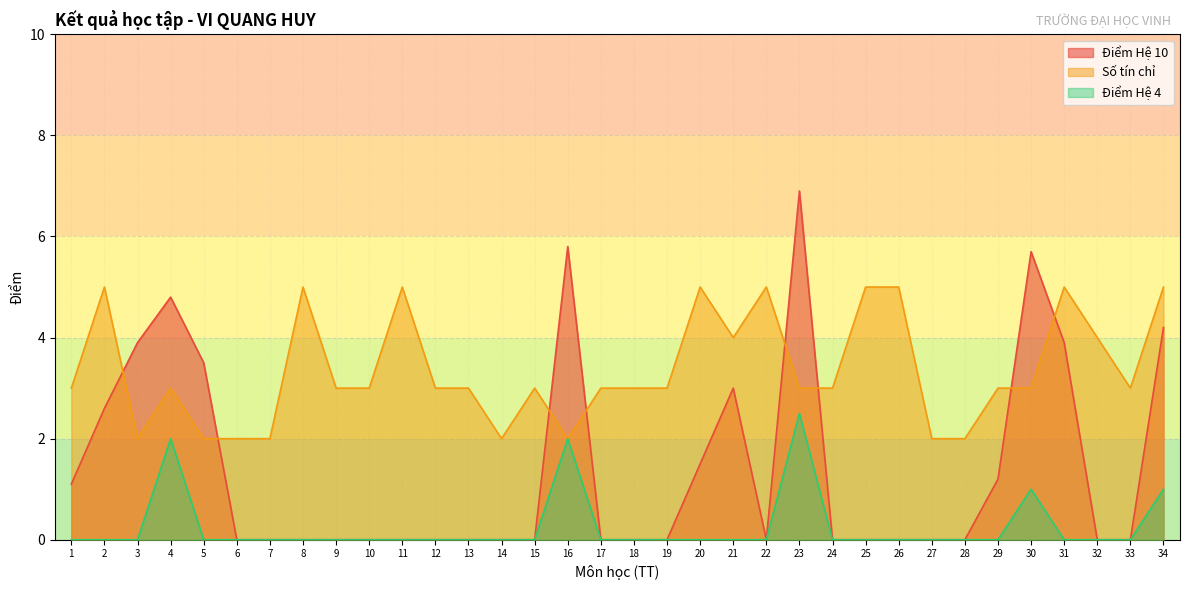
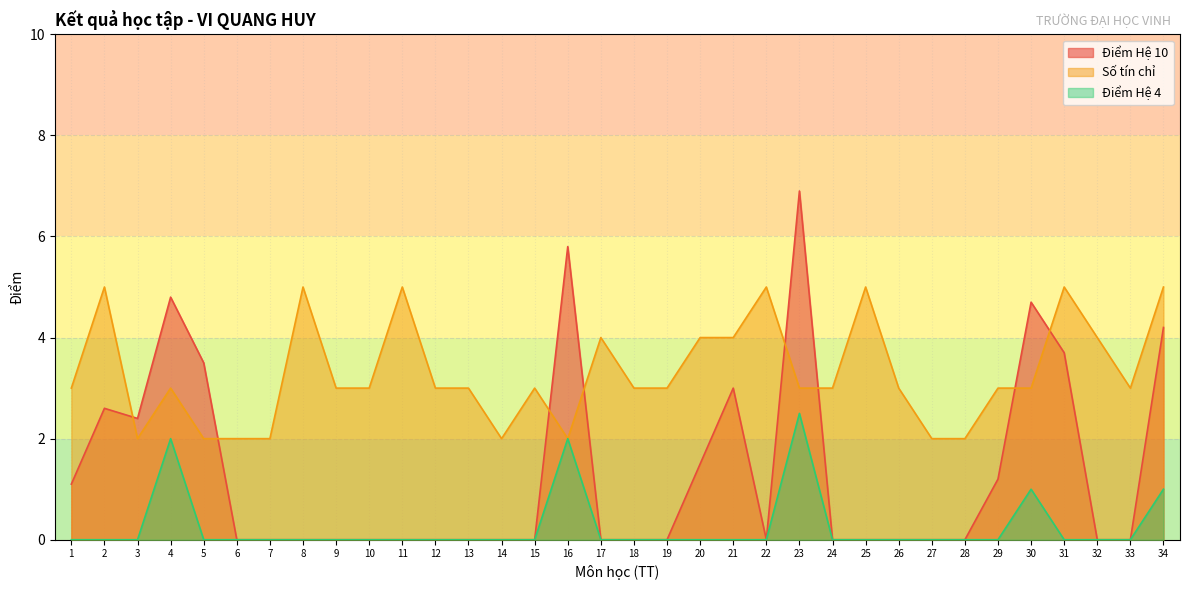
Điểm Hệ 10, 3: 3.9 -> 2.4
Số tín chỉ, 17: 3 -> 4
Số tín chỉ, 20: 5 -> 4
Số tín chỉ, 26: 5 -> 3
Điểm Hệ 10, 30: 5.7 -> 4.7
Điểm Hệ 10, 31: 3.9 -> 3.7
